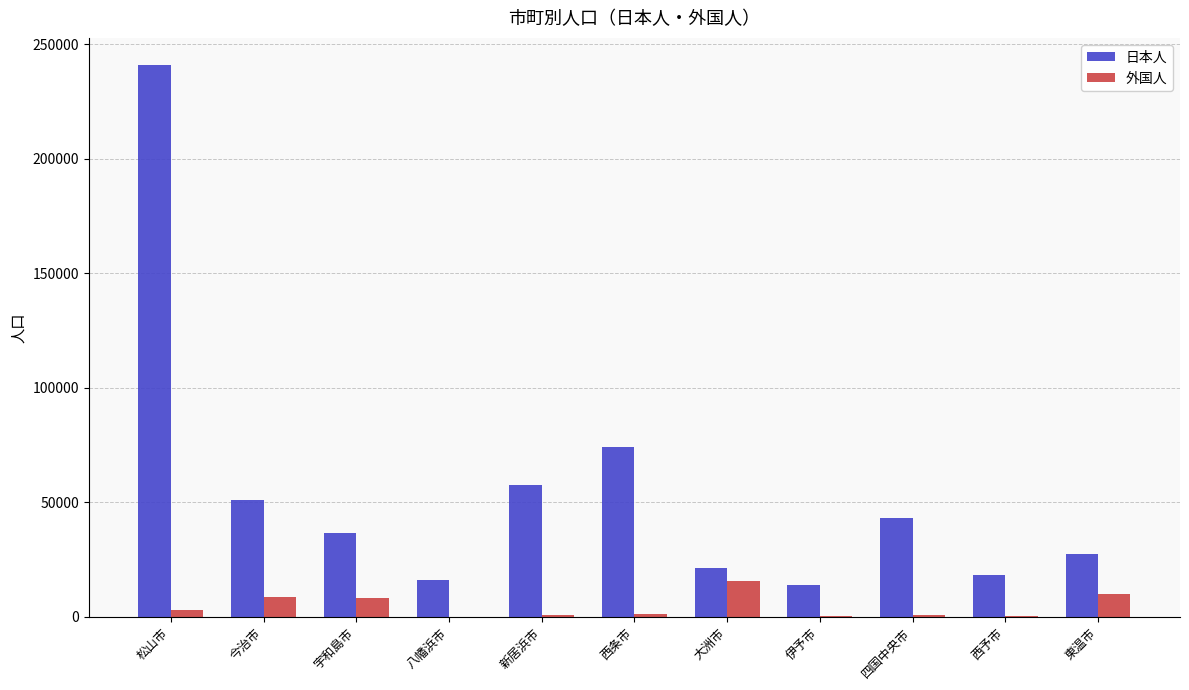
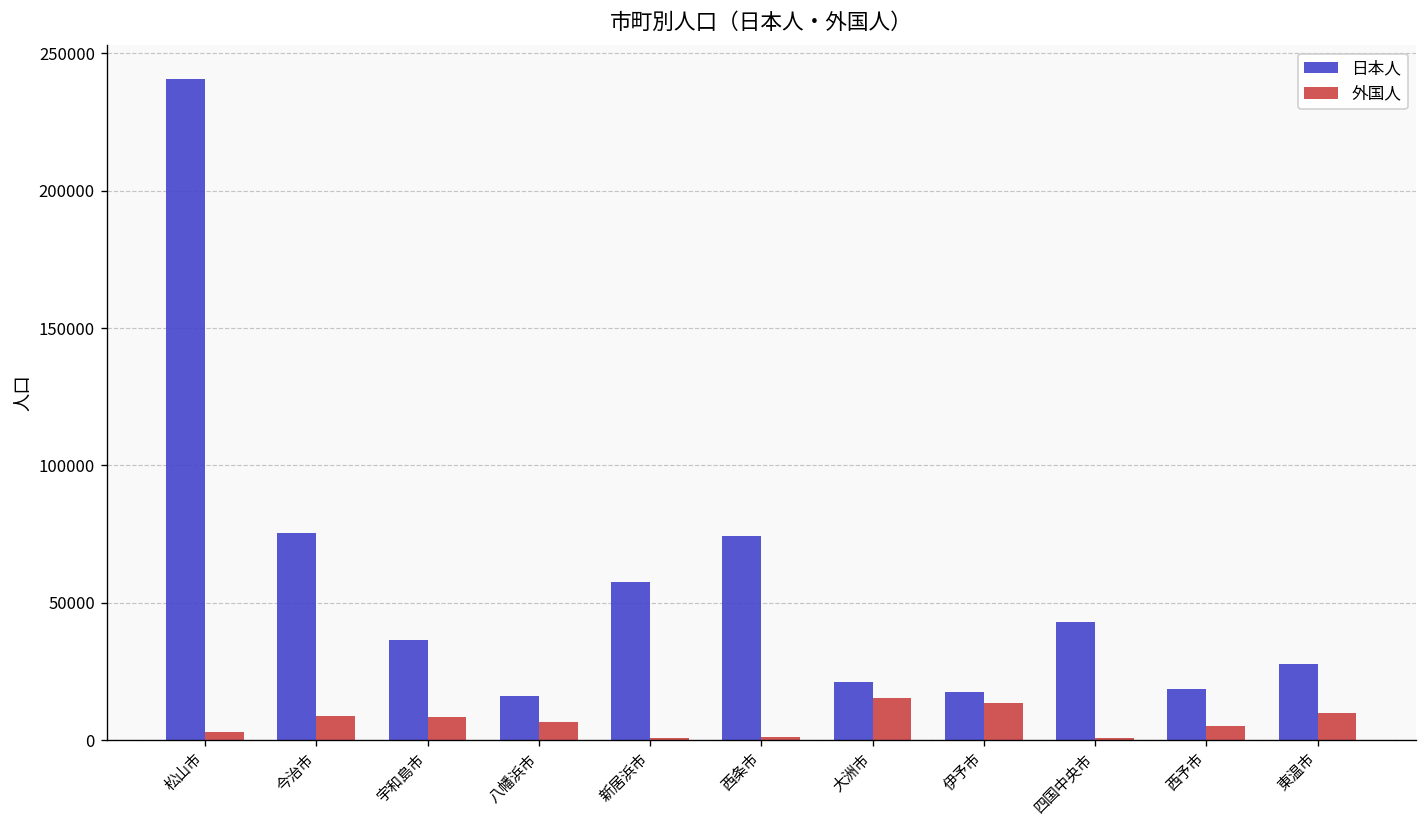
日本人, 今治市: 51000 -> 75000
外国人, 八幡浜市: 0 -> 7000
日本人, 伊予市: 14000 -> 18000
外国人, 伊予市: 0 -> 13000
外国人, 西予市: 0 -> 5000
